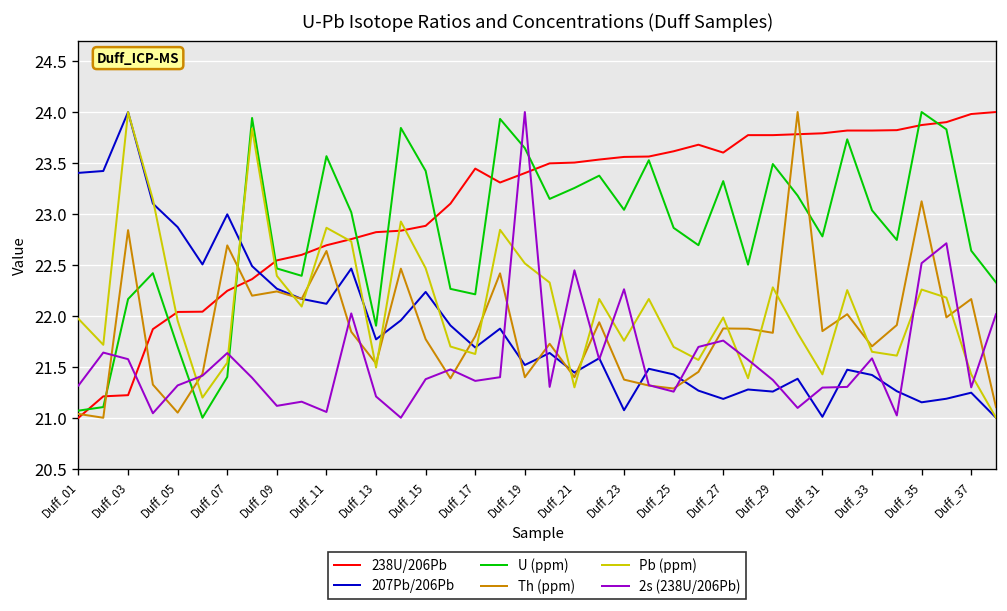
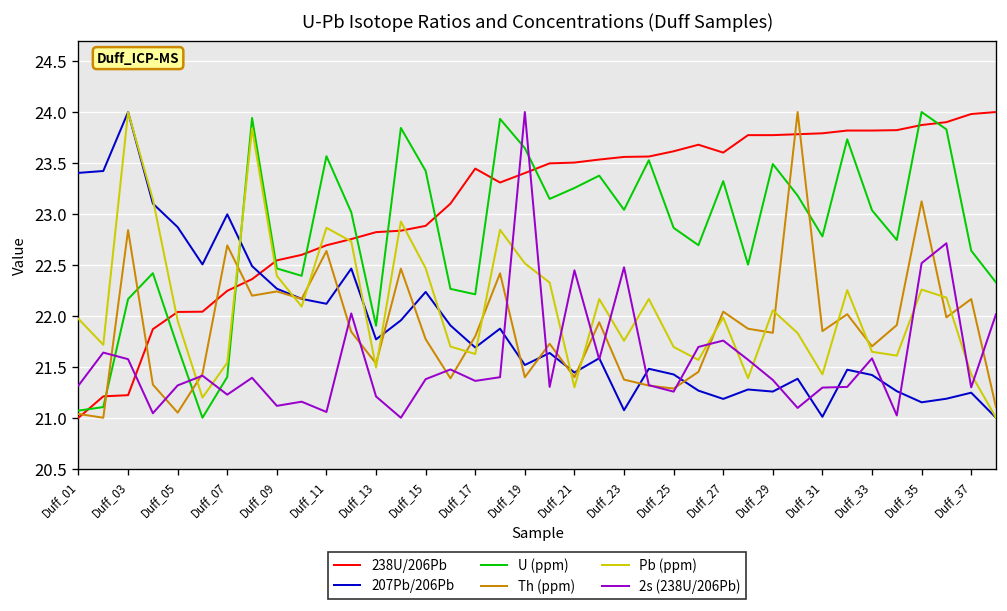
2s (238U/206Pb), Duff_07: 21.6 -> 21.2
2s (238U/206Pb), Duff_23: 22.3 -> 22.5
Th (ppm), Duff_27: 21.9 -> 22.0
Pb (ppm), Duff_29: 22.3 -> 22.1
